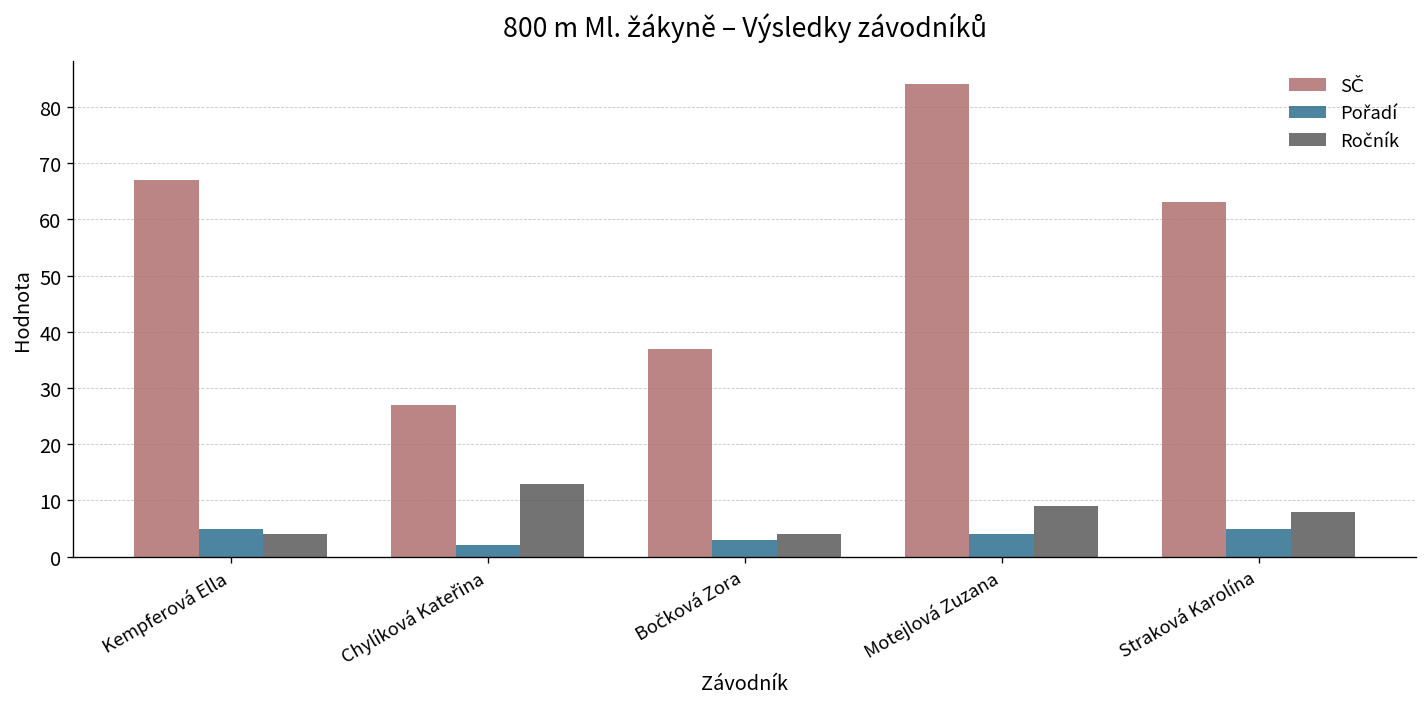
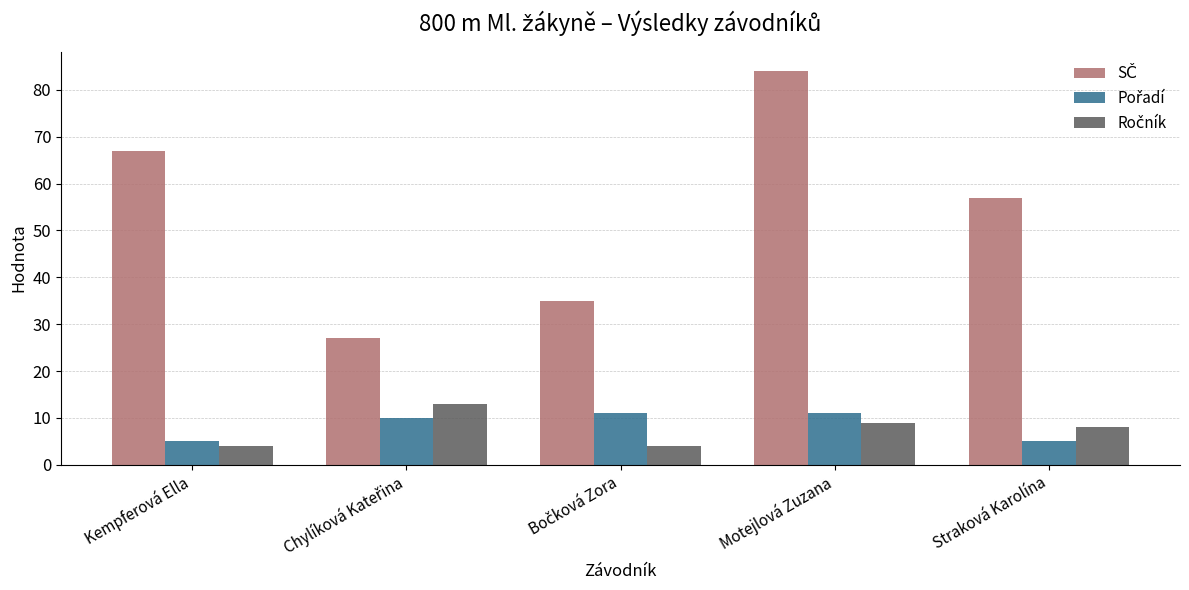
Pořadí, Chylíková Kateřina: 2 -> 10
SČ, Bočková Zora: 37 -> 35
Pořadí, Bočková Zora: 3 -> 11
Pořadí, Motejlová Zuzana: 4 -> 11
SČ, Straková Karolína: 63 -> 57
